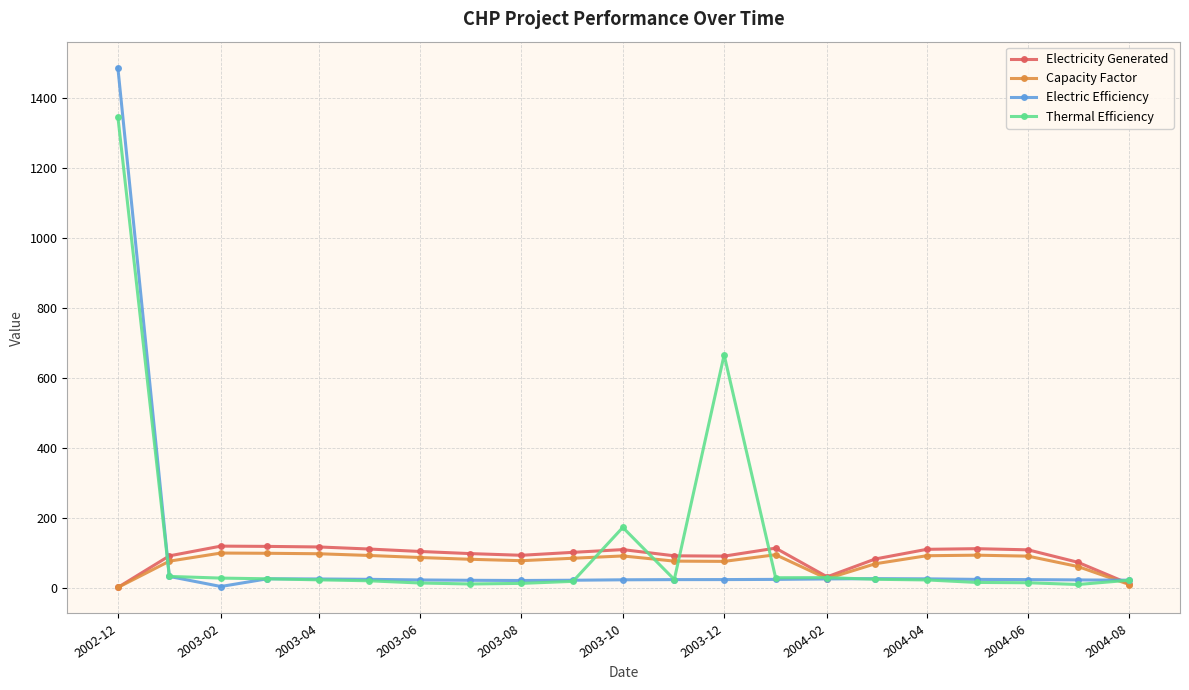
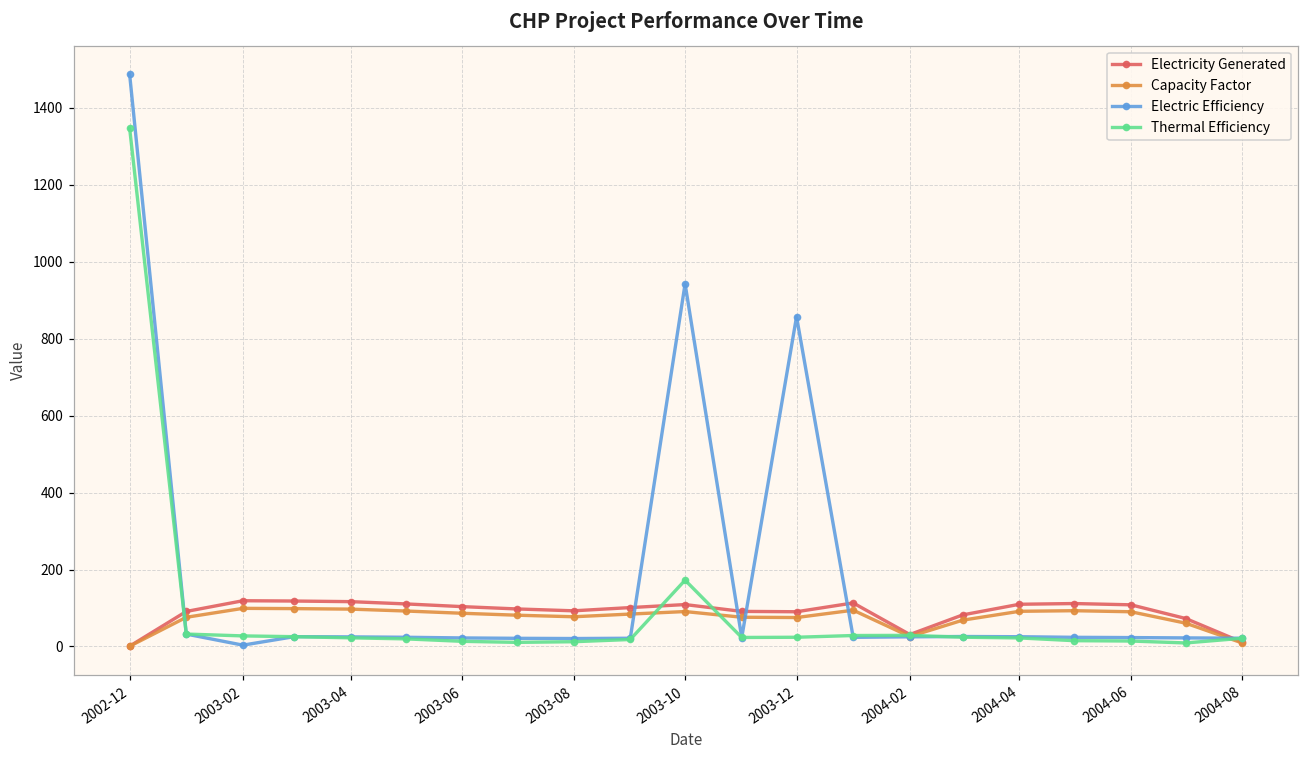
Electric Efficiency, 2003-10: 20 -> 940
Electric Efficiency, 2003-12: 20 -> 860
Thermal Efficiency, 2003-12: 670 -> 20
